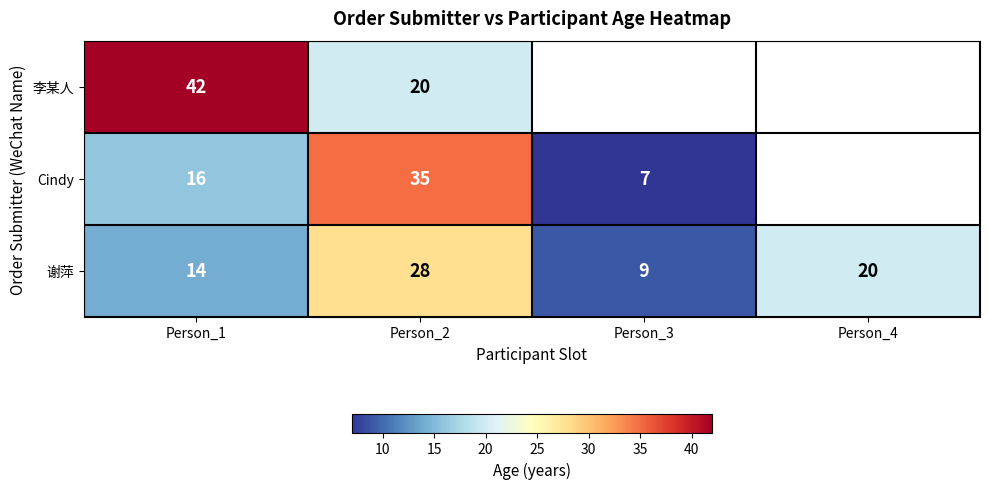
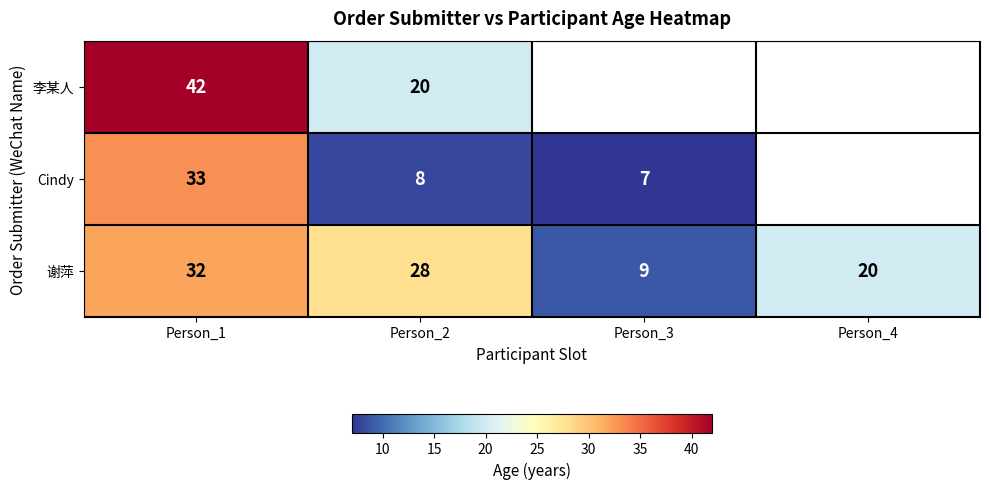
Cindy, Person_1: 16 -> 33
Cindy, Person_2: 35 -> 8
谢萍, Person_1: 14 -> 32
